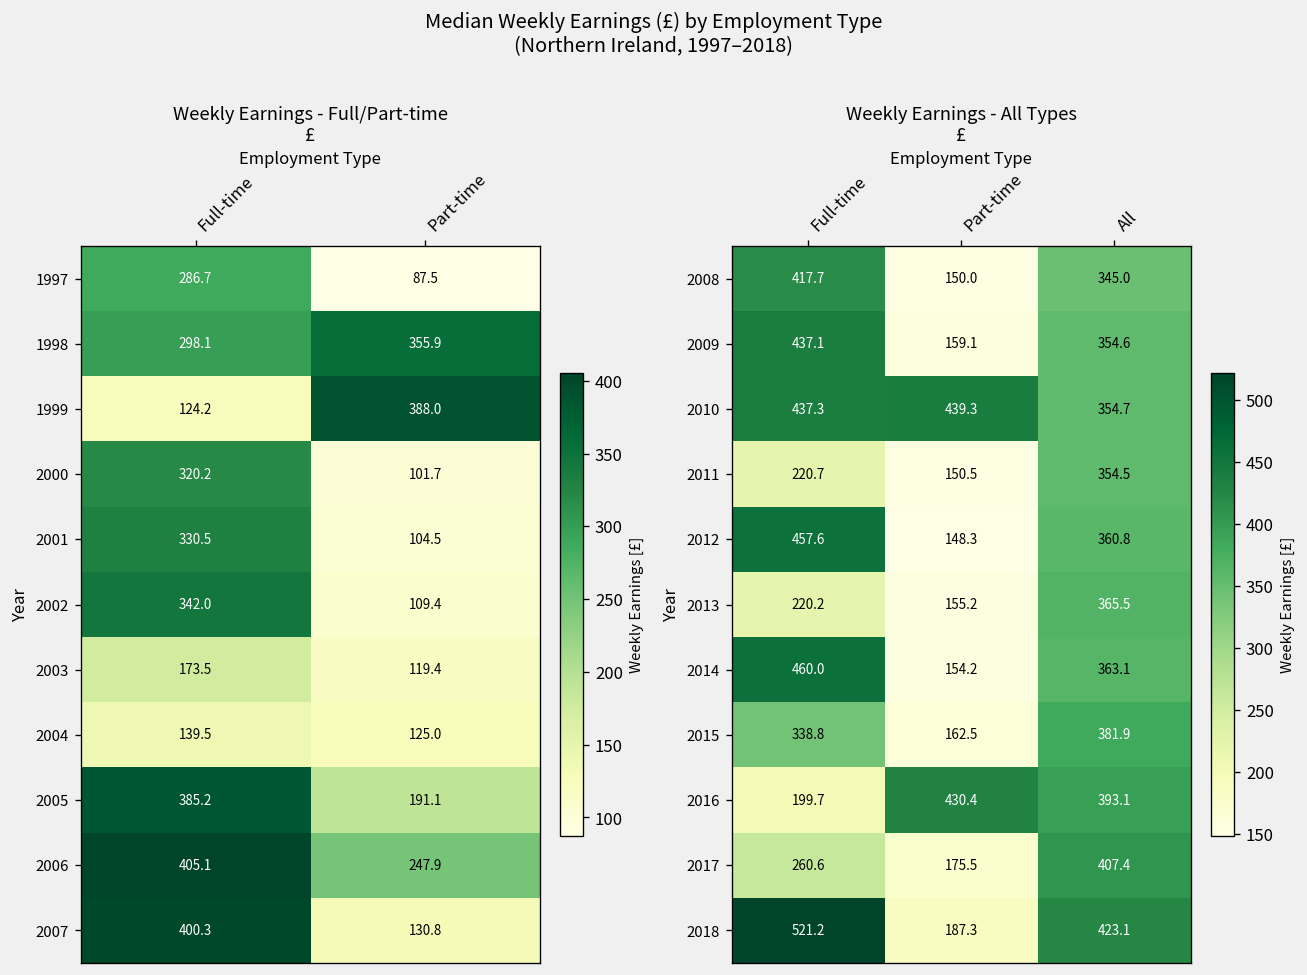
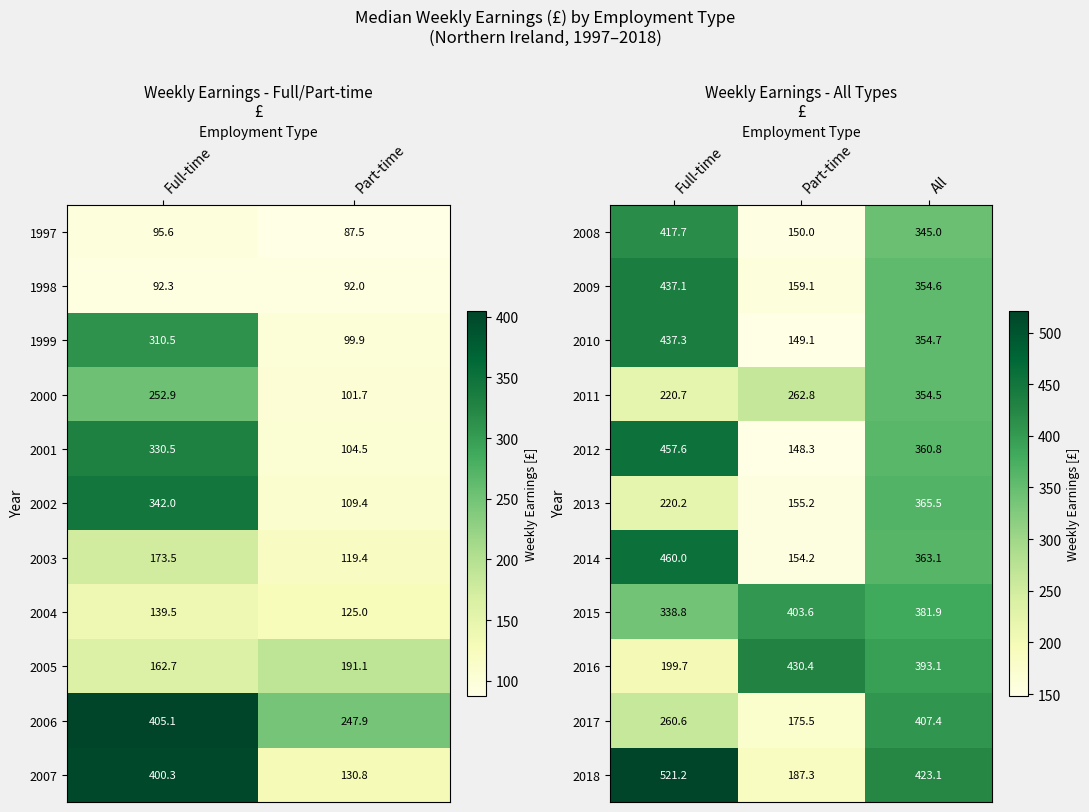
Weekly Earnings - Full/Part-time £, 1997, Full-time: 286.7 -> 95.6
Weekly Earnings - Full/Part-time £, 1998, Full-time: 298.1 -> 92.3
Weekly Earnings - Full/Part-time £, 1998, Part-time: 355.9 -> 92.0
Weekly Earnings - Full/Part-time £, 1999, Full-time: 124.2 -> 310.5
Weekly Earnings - Full/Part-time £, 1999, Part-time: 388.0 -> 99.9
Weekly Earnings - Full/Part-time £, 2000, Full-time: 320.2 -> 252.9
Weekly Earnings - Full/Part-time £, 2005, Full-time: 385.2 -> 162.7
Weekly Earnings - All Types £, 2010, Part-time: 439.3 -> 149.1
Weekly Earnings - All Types £, 2011, Part-time: 150.5 -> 262.8
Weekly Earnings - All Types £, 2015, Part-time: 162.5 -> 403.6
